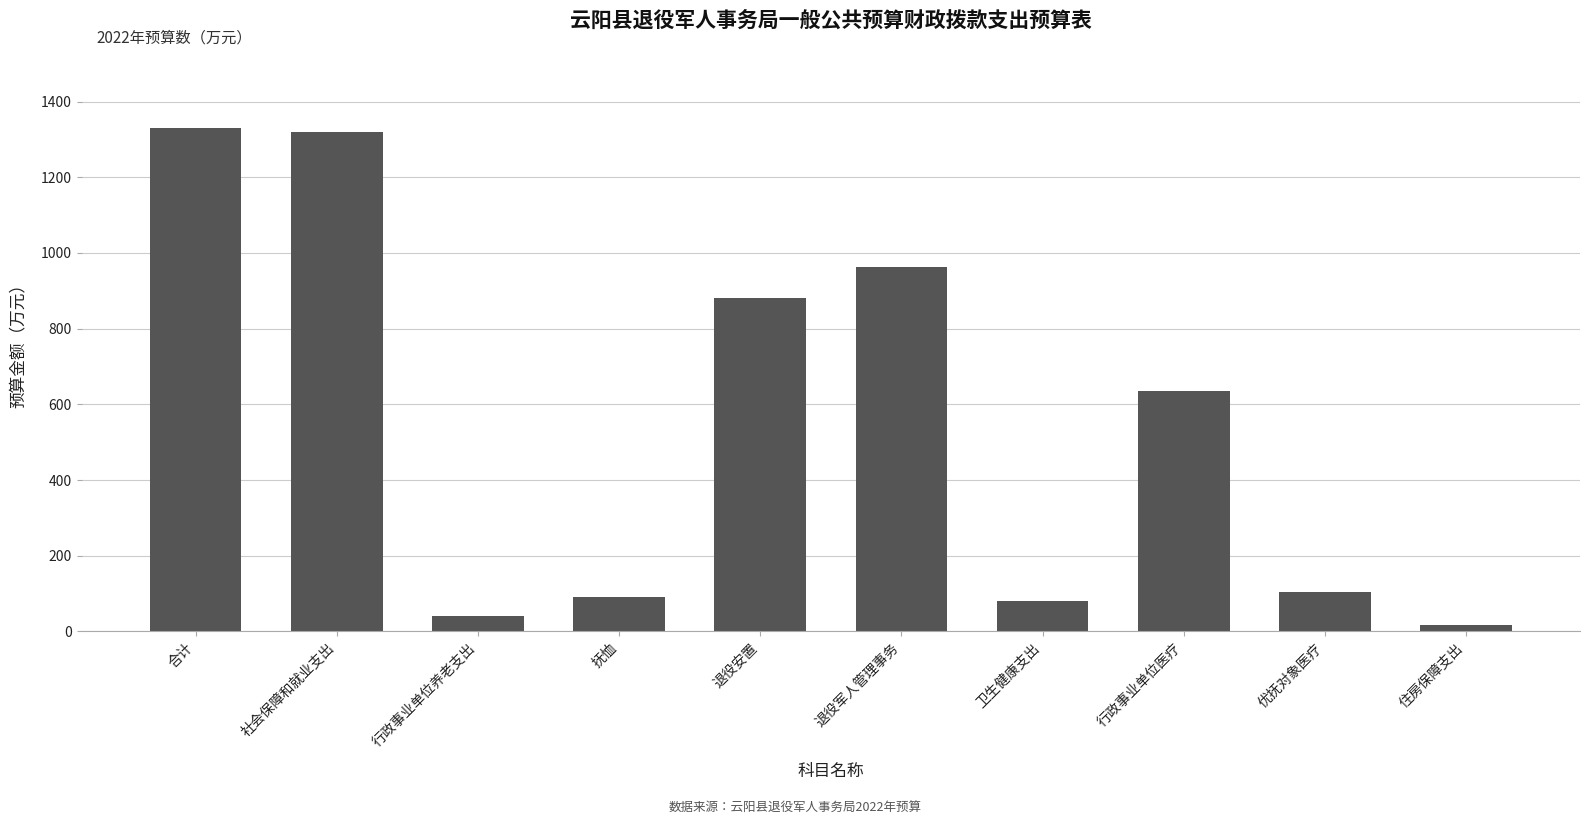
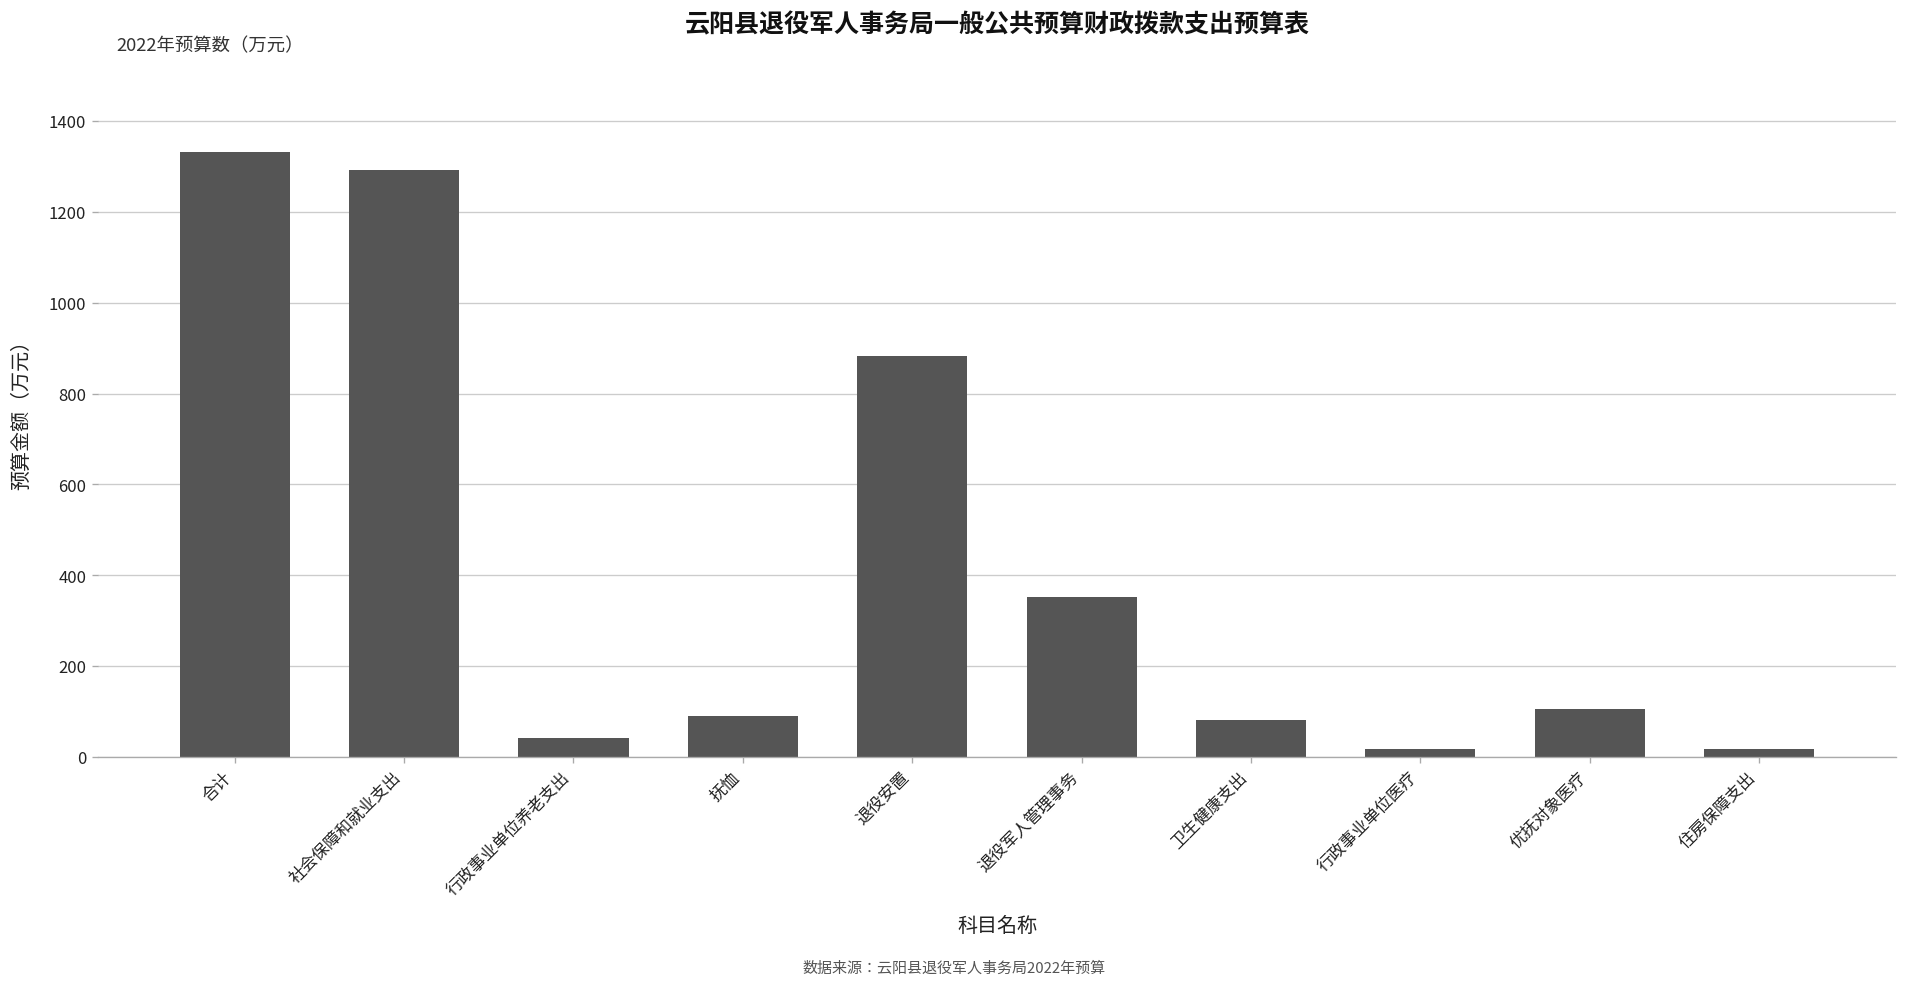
社会保障和就业支出: 1320 -> 1290
退役军人管理事务: 960 -> 350
行政事业单位医疗: 640 -> 20
